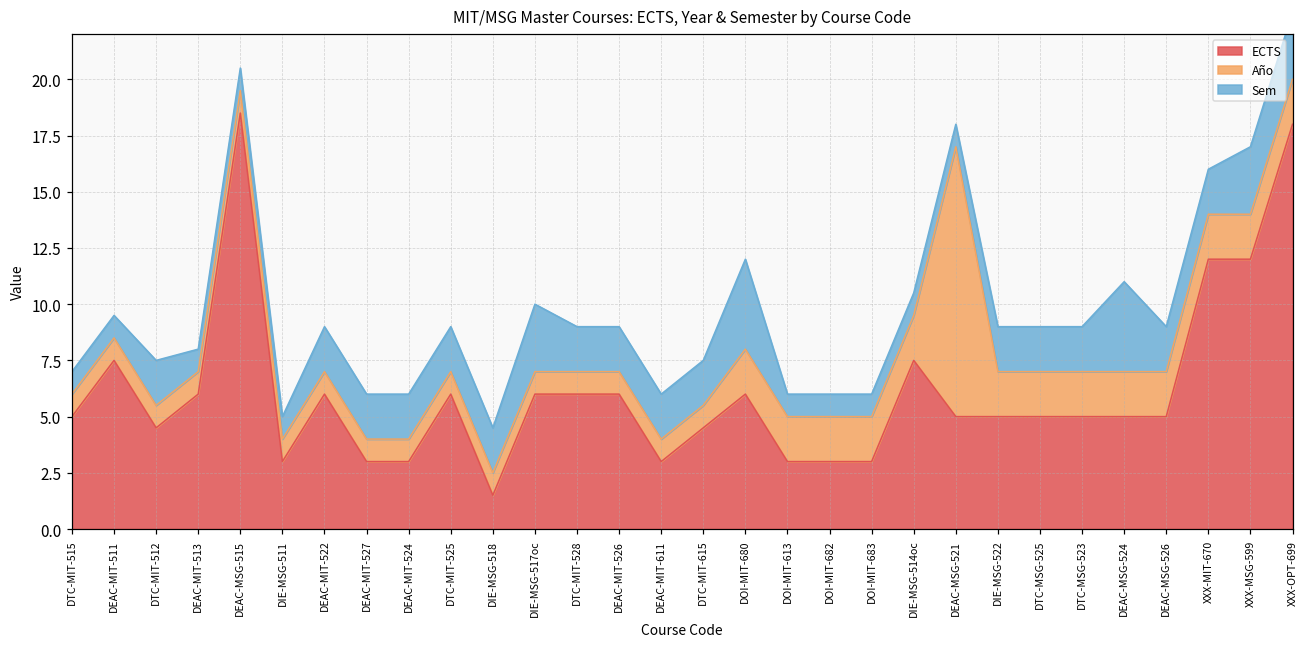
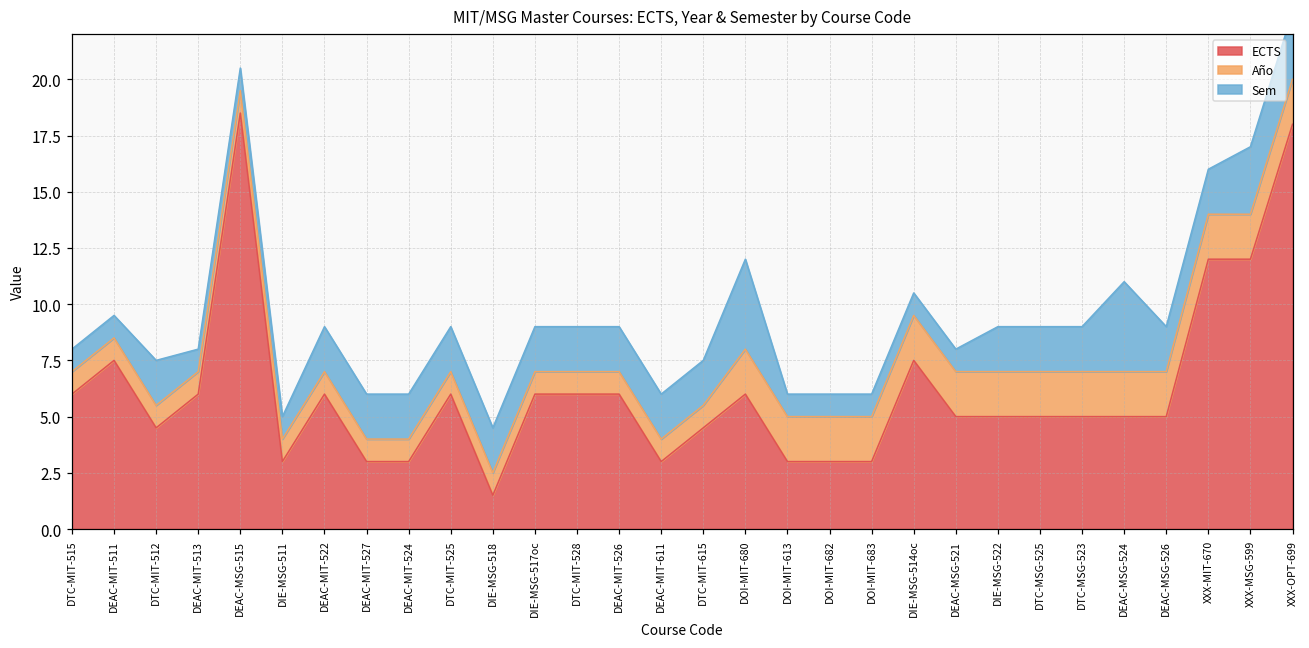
ECTS, DTC-MIT-515: 5 -> 6
Sem, DIE-MSG-517oc: 3 -> 2
Año, DEAC-MSG-521: 12 -> 2
